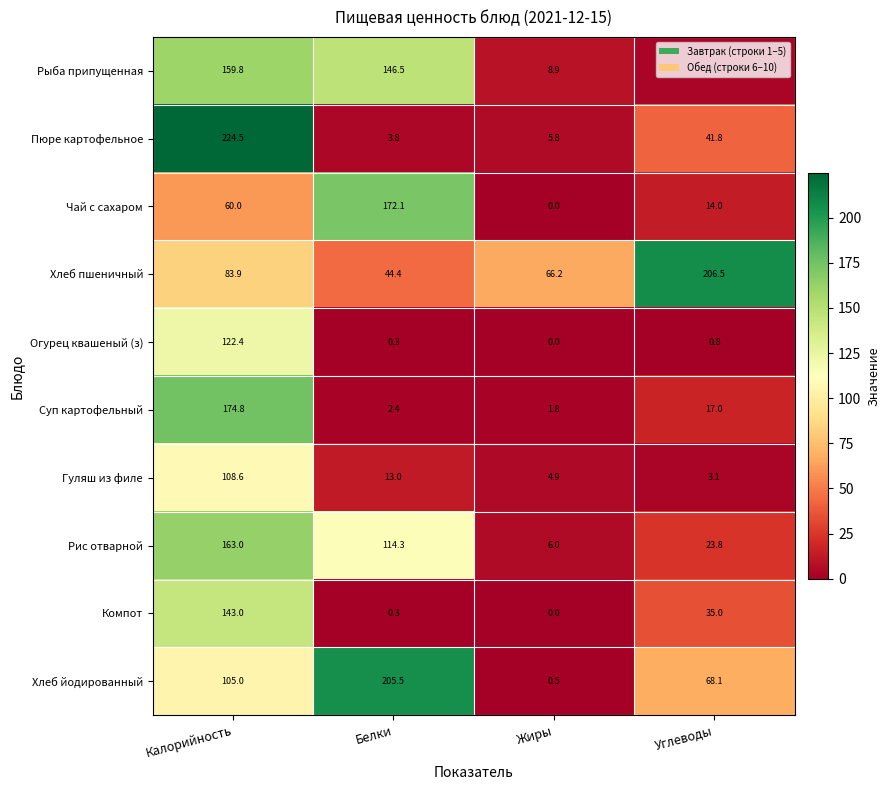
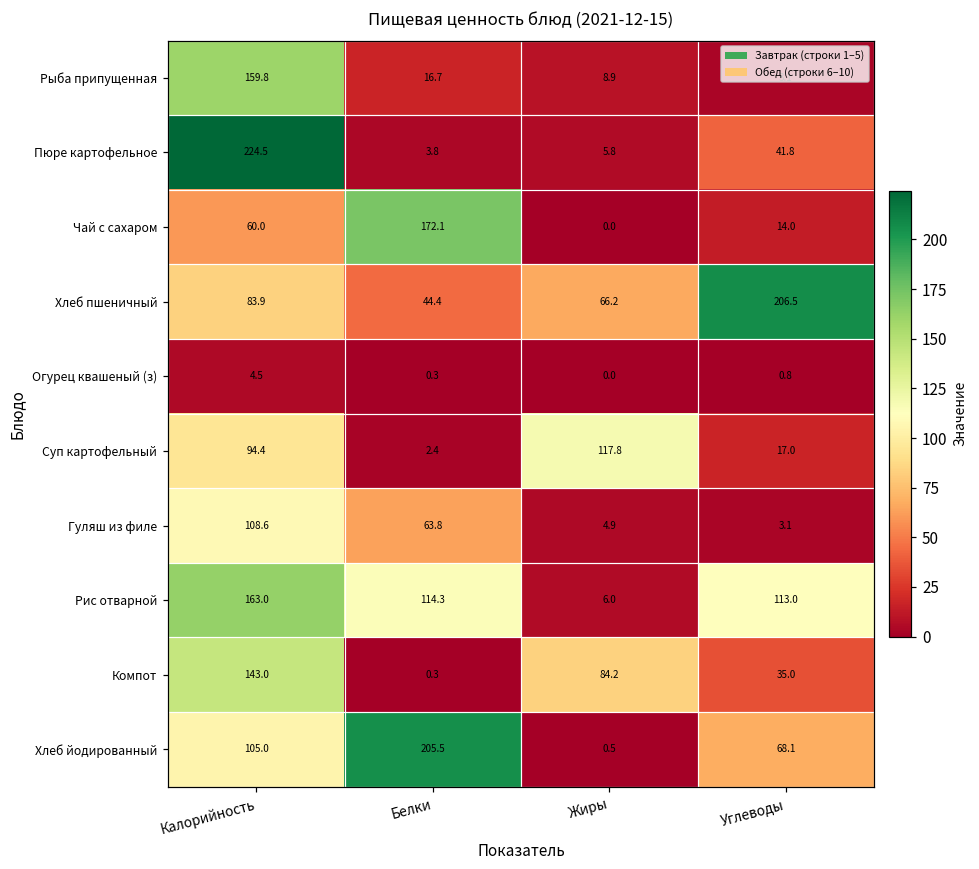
Рыба припущенная, Белки: 146.5 -> 16.7
Огурец квашеный (з), Калорийность: 122.4 -> 4.5
Суп картофельный, Калорийность: 174.8 -> 94.4
Суп картофельный, Жиры: 1.8 -> 117.8
Гуляш из филе, Белки: 13.0 -> 63.8
Рис отварной, Углеводы: 23.8 -> 113.0
Компот, Жиры: 0.0 -> 84.2
